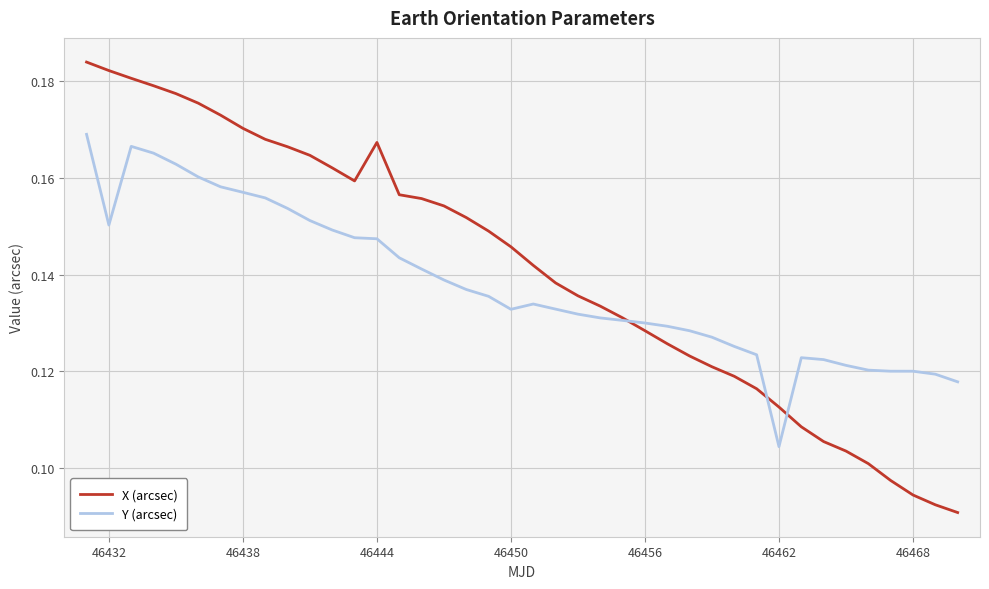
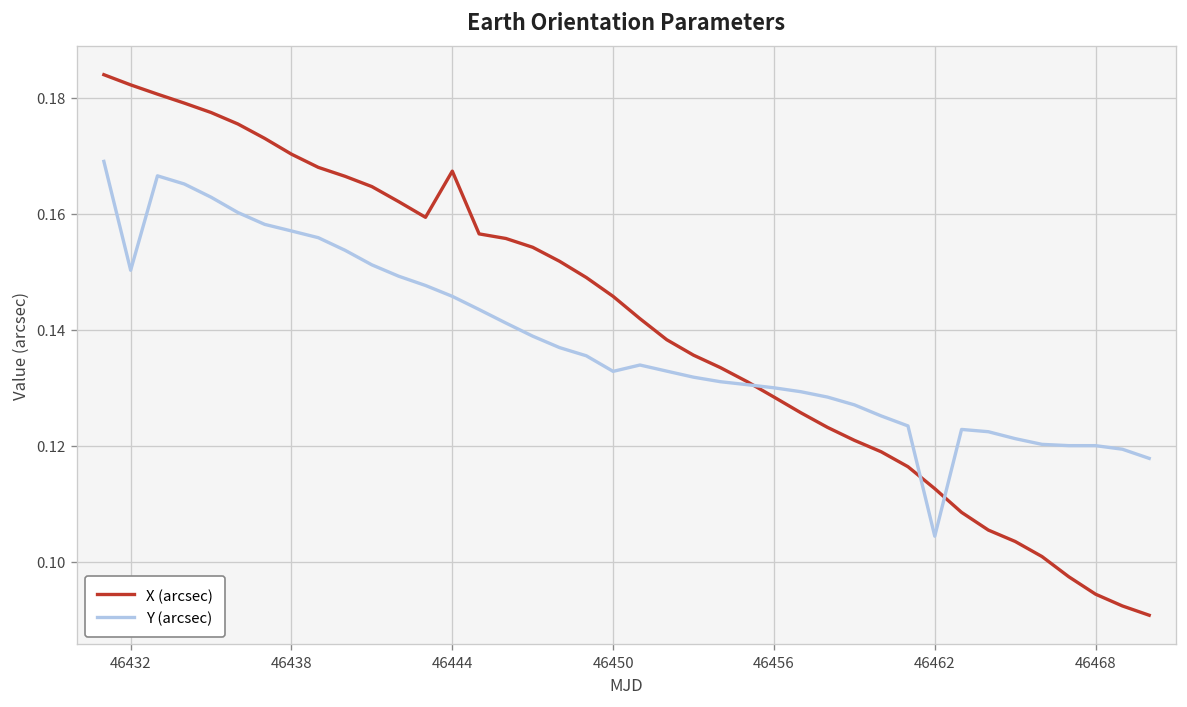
Y (arcsec), 46444: 0.147 -> 0.146
